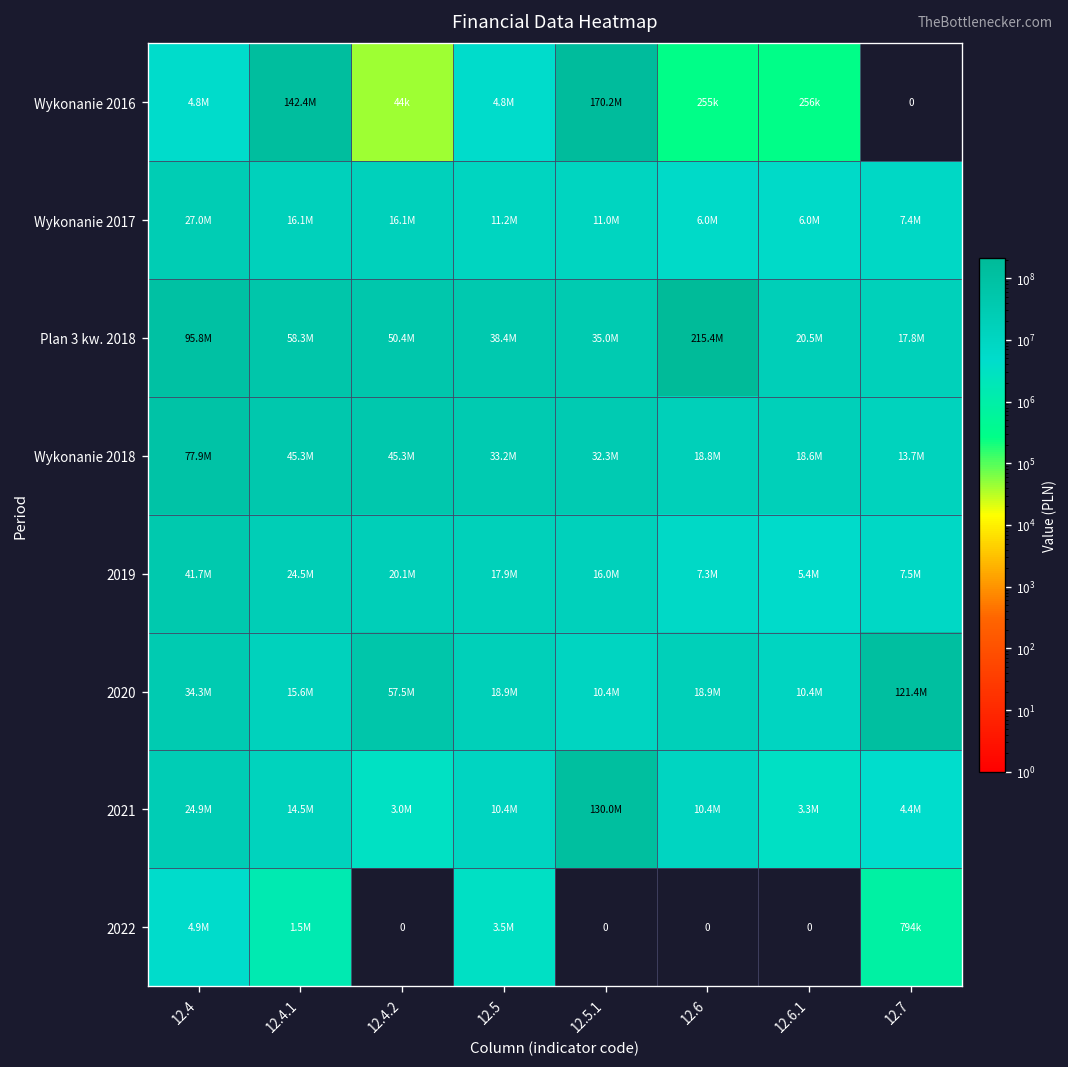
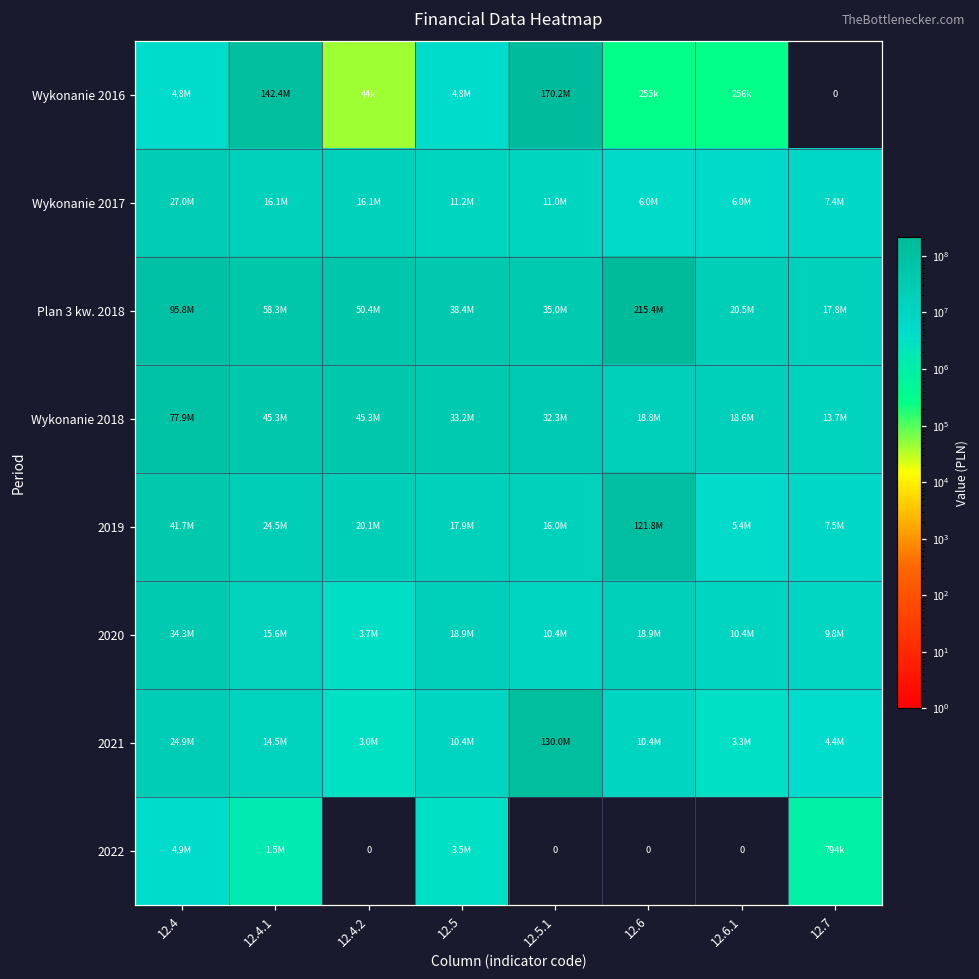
2019, 12.6: 7.3M -> 121.8M
2020, 12.4.2: 57.5M -> 3.7M
2020, 12.7: 121.4M -> 9.8M
